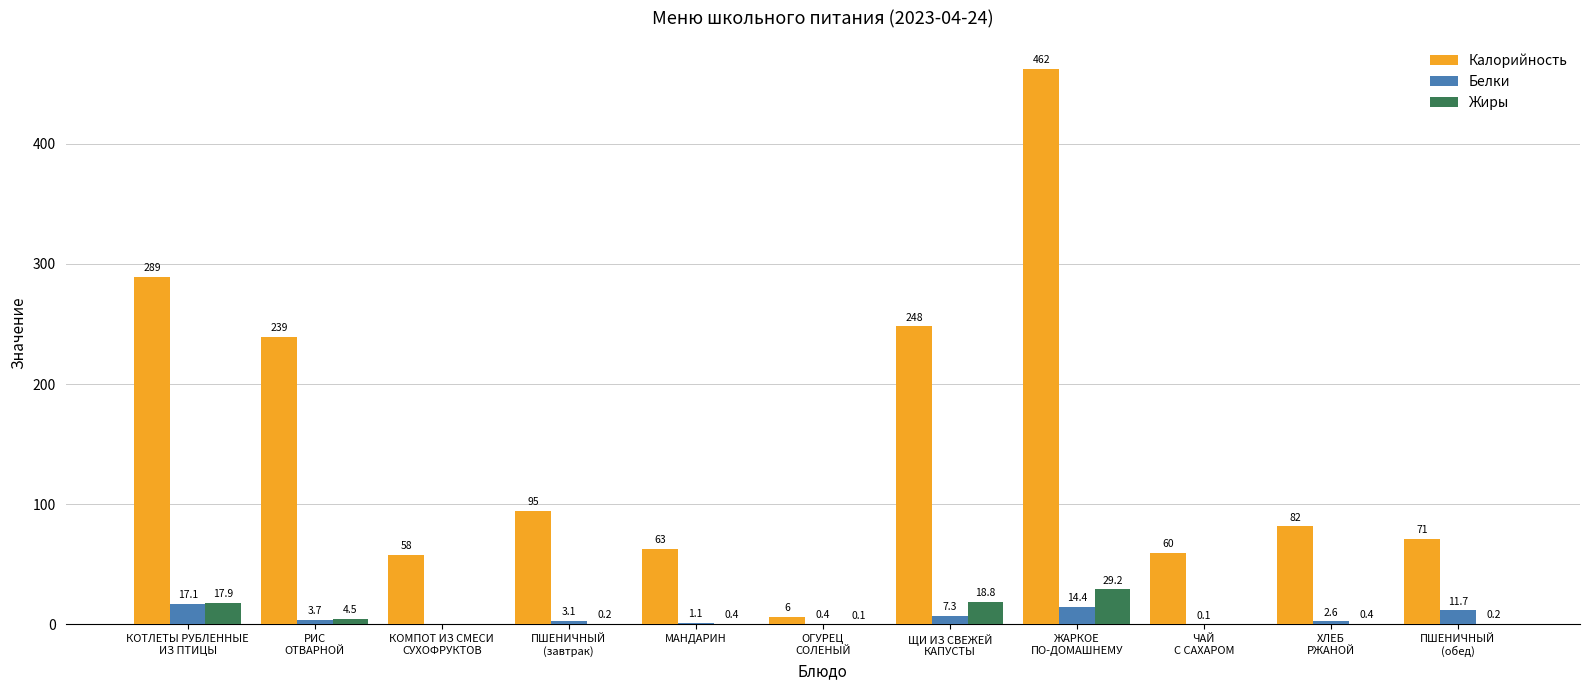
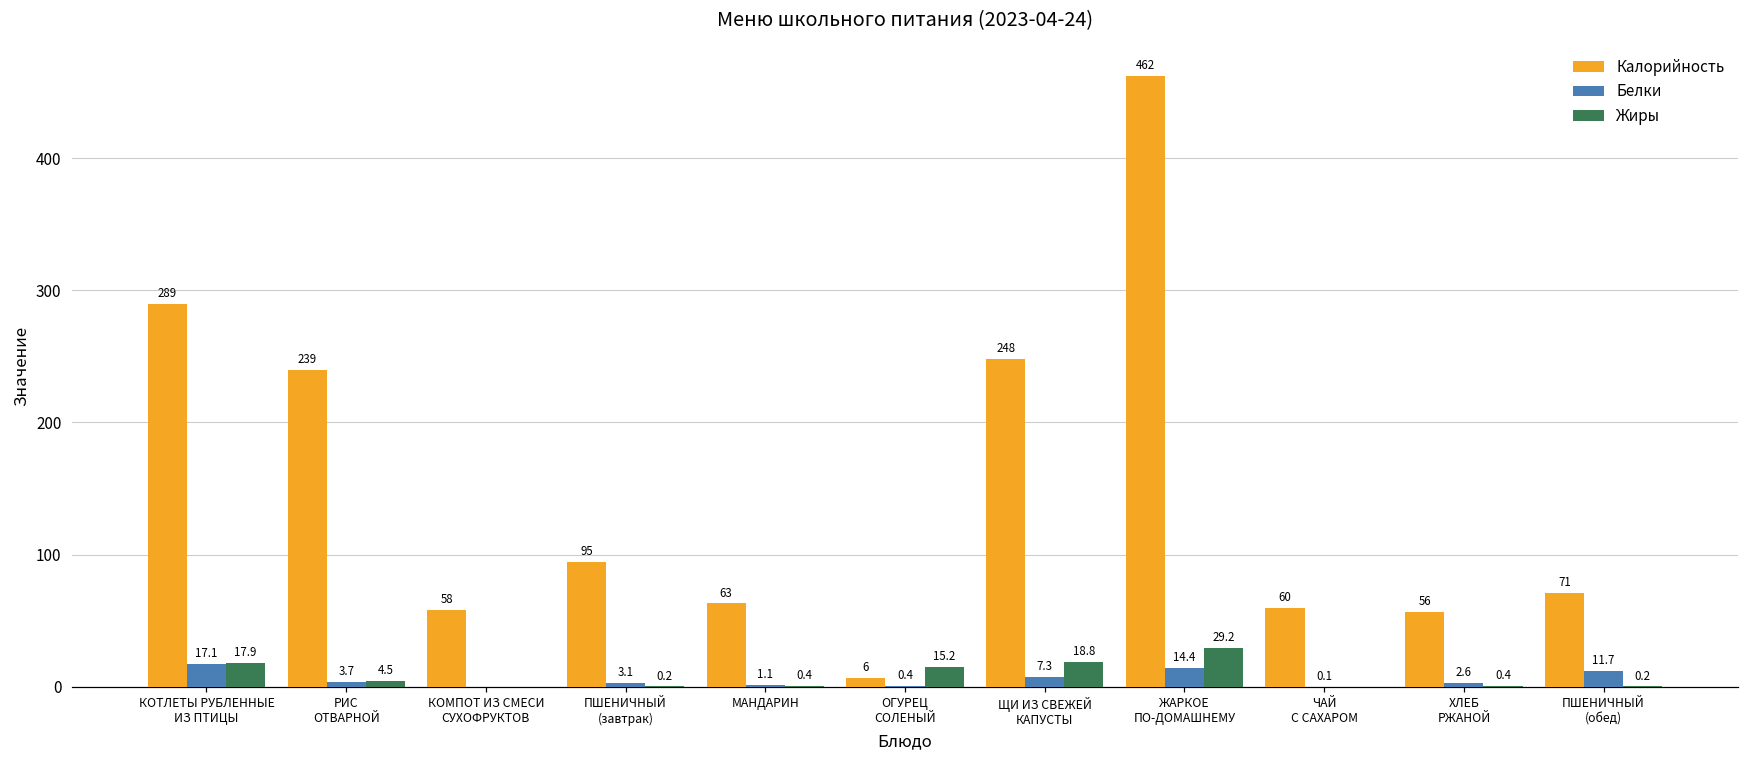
Жиры, ОГУРЕЦ СОЛЕНЫЙ: 0.1 -> 15.2
Калорийность, ХЛЕБ РЖАНОЙ: 82 -> 56
